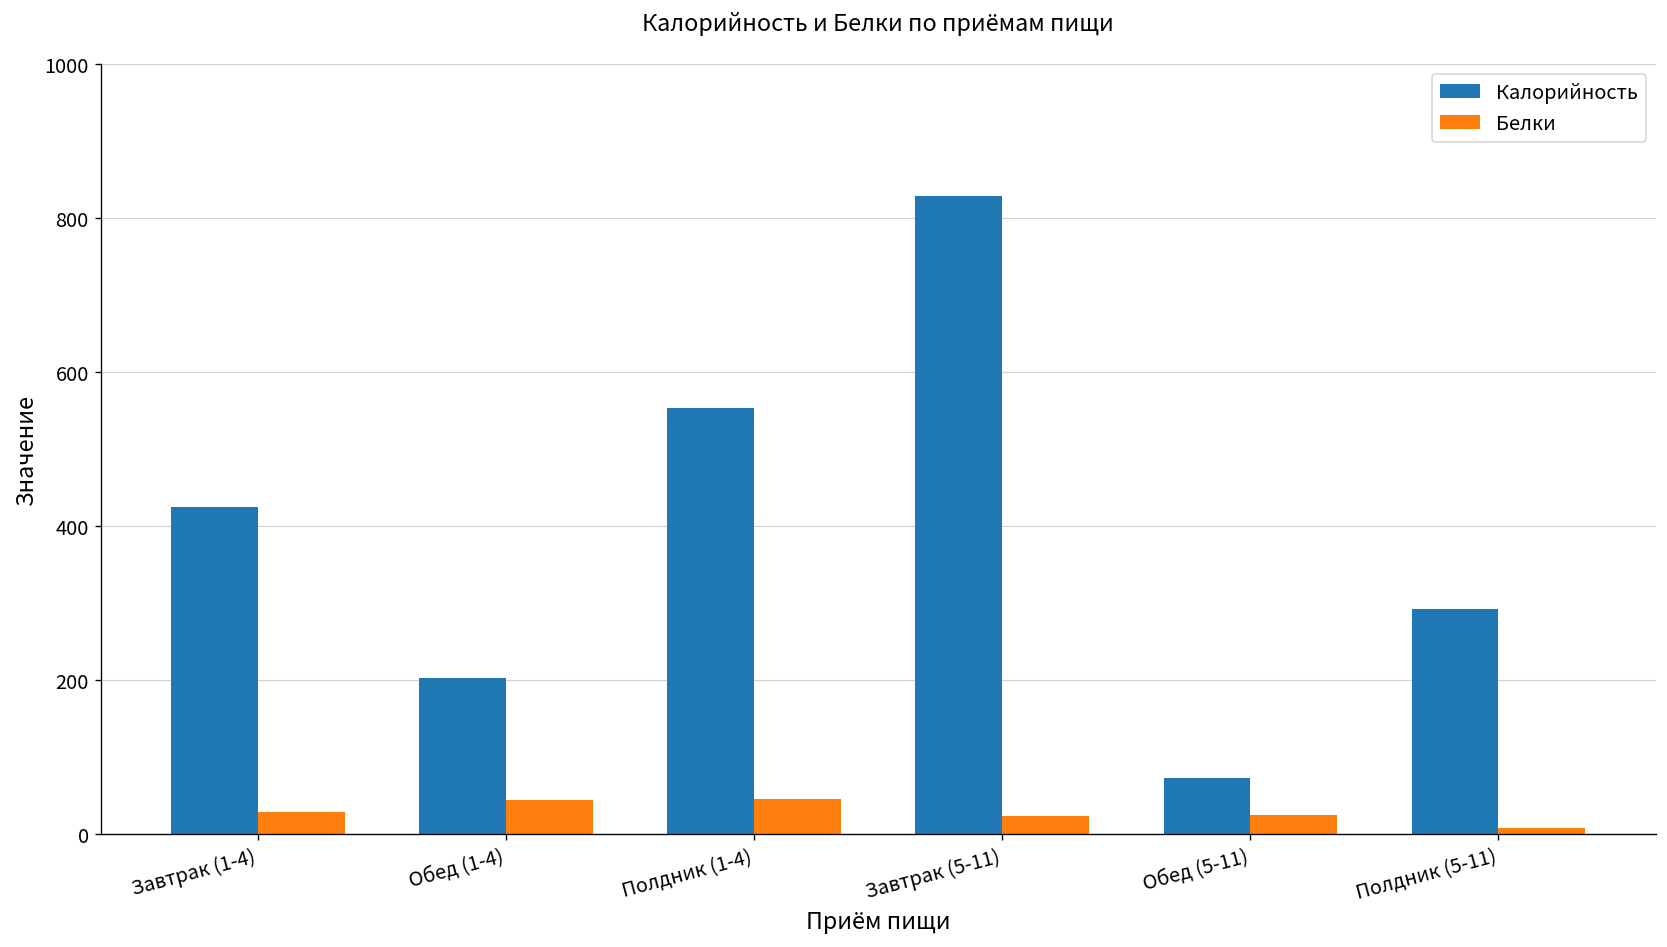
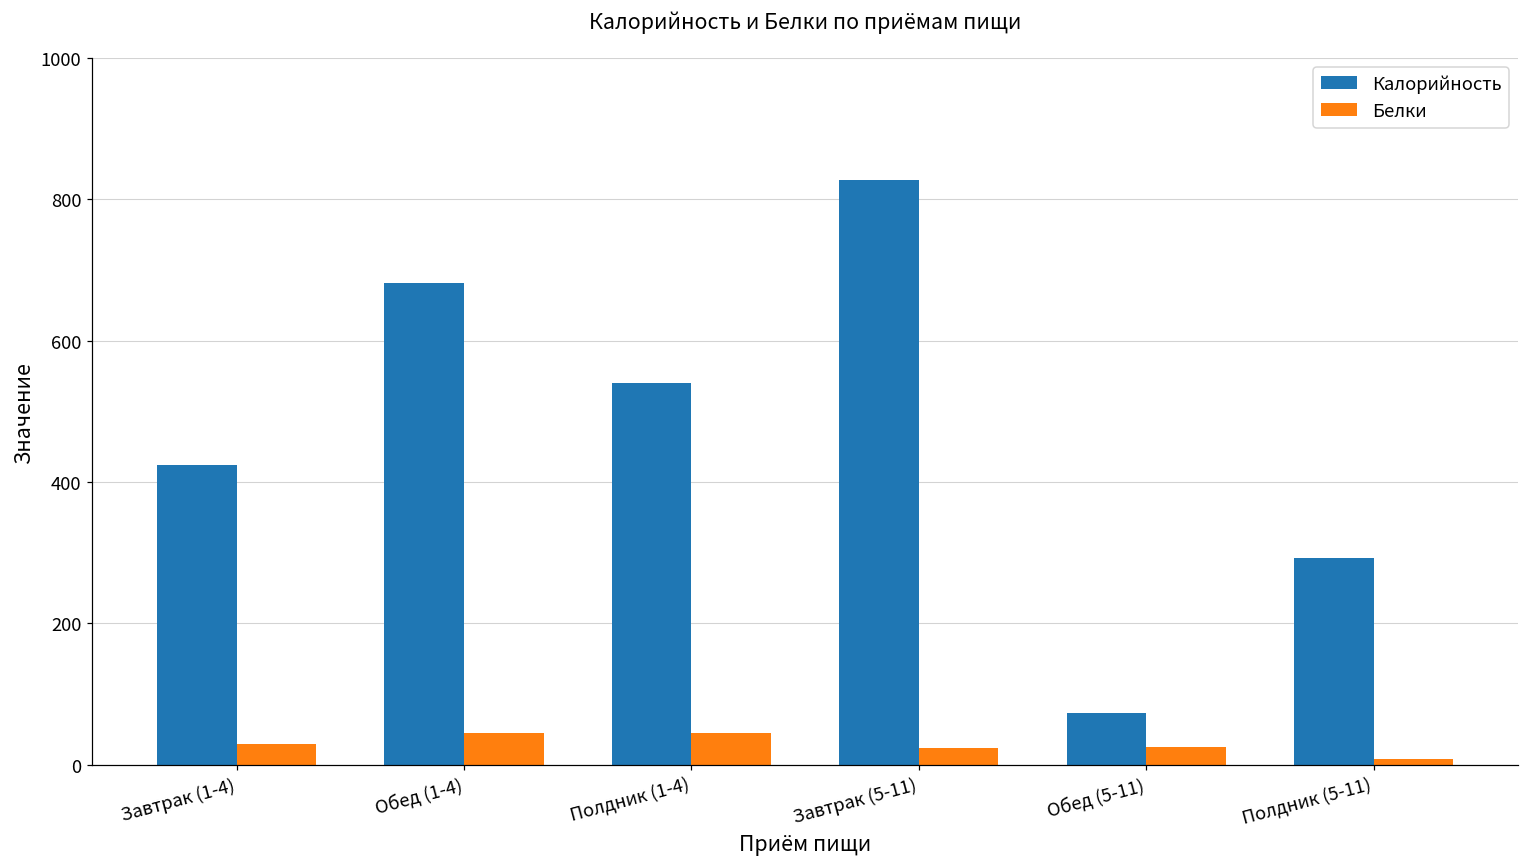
Калорийность, Обед (1-4): 200 -> 680
Калорийность, Полдник (1-4): 550 -> 540
